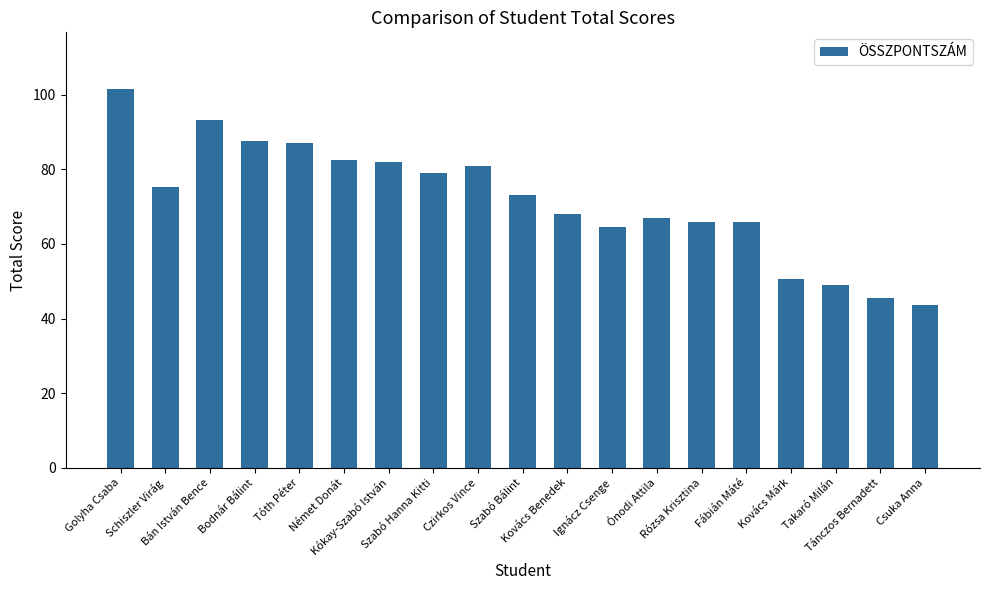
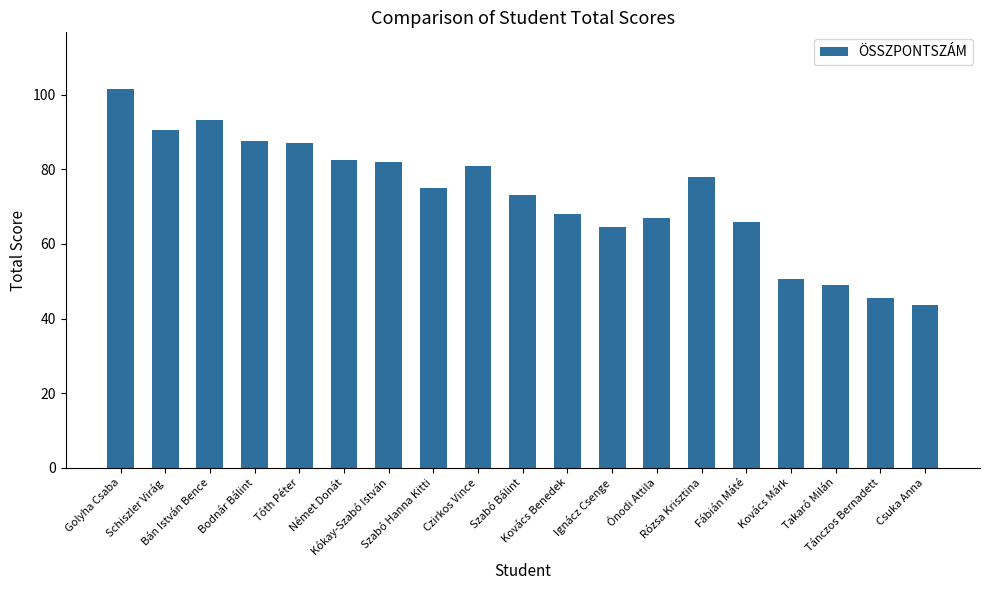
Schiszler Virág: 75 -> 91
Szabó Hanna Kitti: 79 -> 75
Rózsa Krisztina: 66 -> 78
